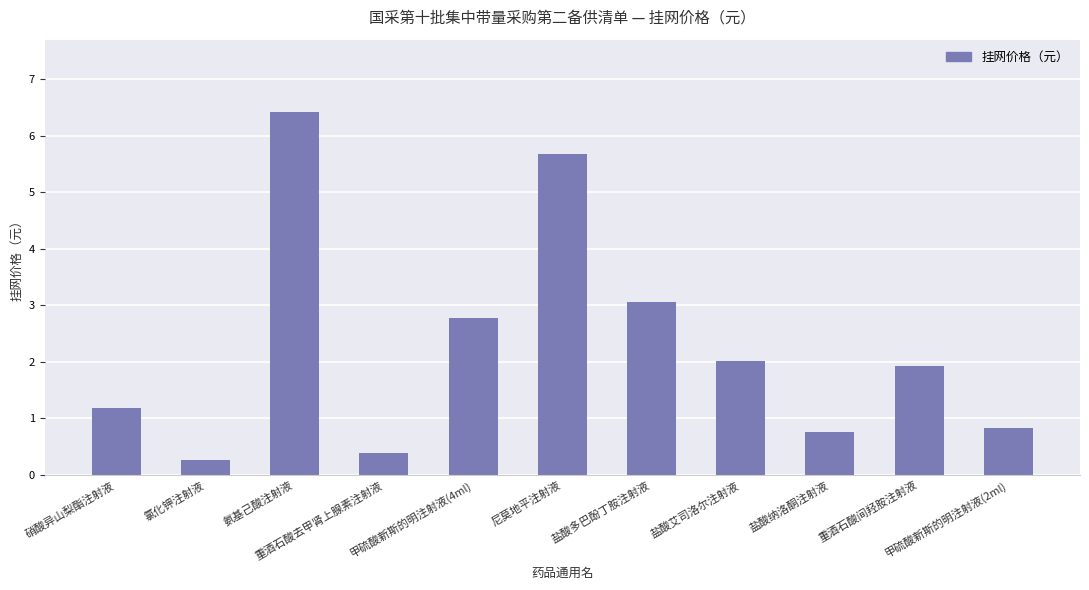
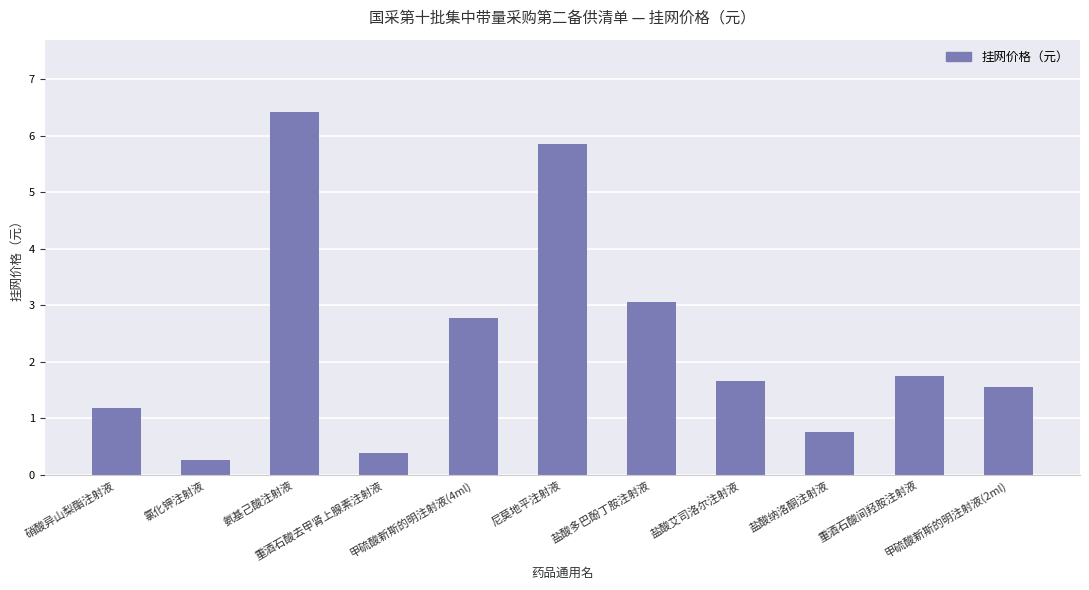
尼莫地平注射液: 5.7 -> 5.9
盐酸艾司洛尔注射液: 2.0 -> 1.7
重酒石酸间羟胺注射液: 1.9 -> 1.8
甲硫酸新斯的明注射液(2ml): 0.8 -> 1.6
